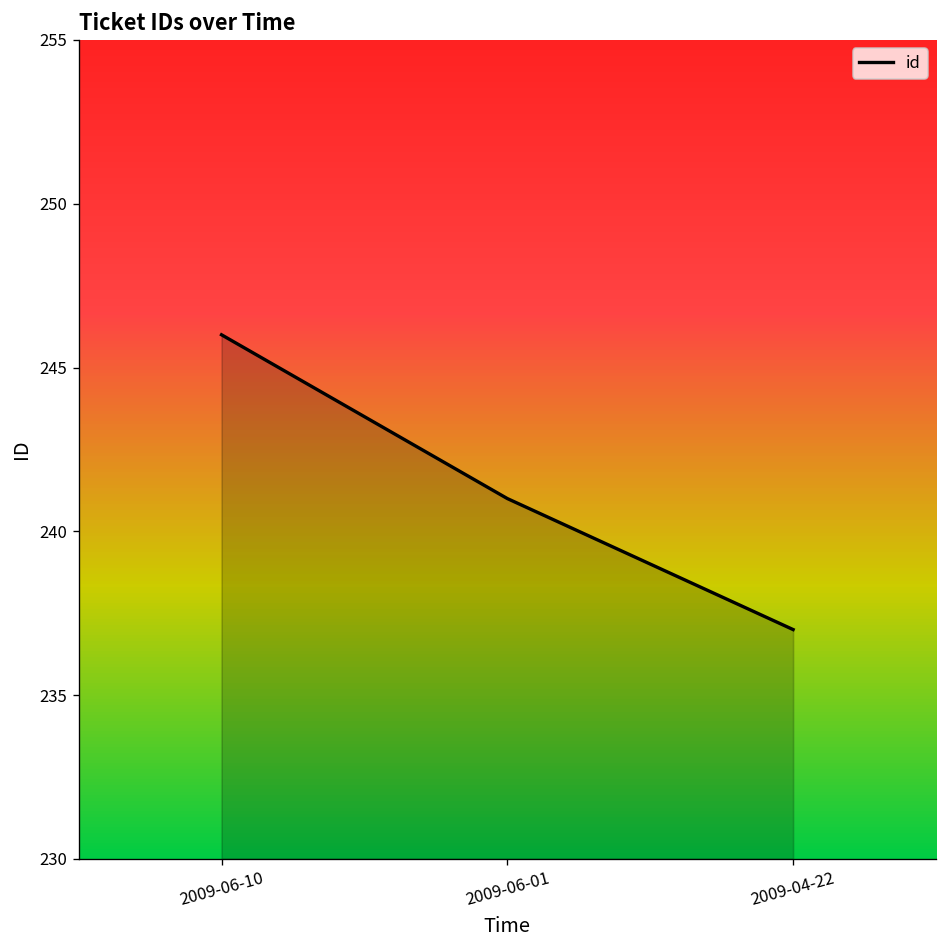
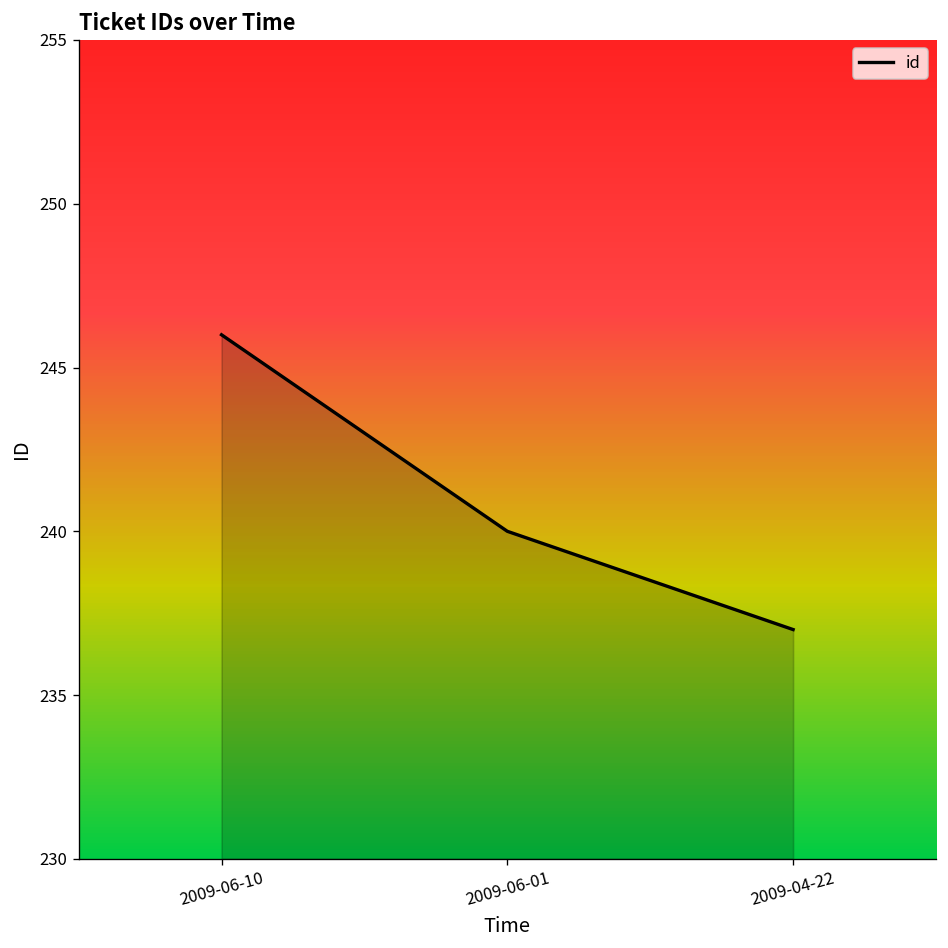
2009-06-01: 241 -> 240
